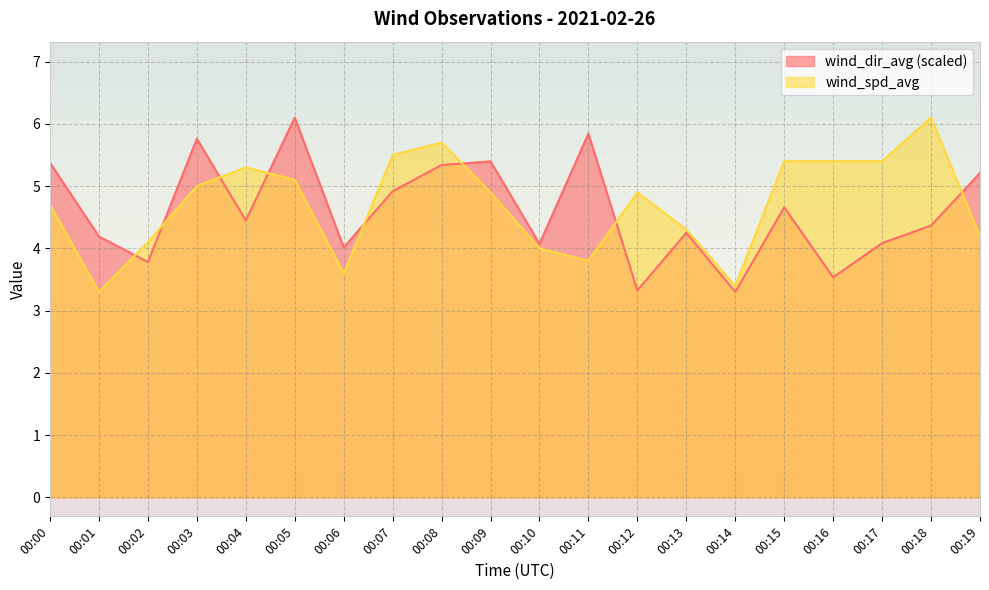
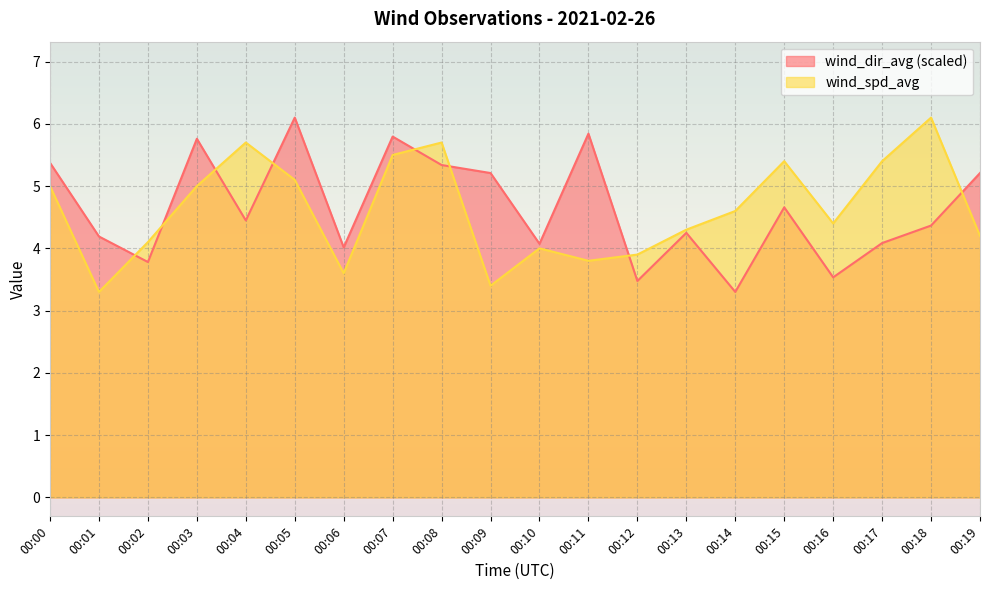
wind_spd_avg, 00:00: 4.7 -> 5.0
wind_spd_avg, 00:04: 5.3 -> 5.7
wind_dir_avg (scaled), 00:07: 4.9 -> 5.8
wind_dir_avg (scaled), 00:09: 5.4 -> 5.2
wind_spd_avg, 00:09: 4.9 -> 3.4
wind_dir_avg (scaled), 00:12: 3.3 -> 3.5
wind_spd_avg, 00:12: 4.9 -> 3.9
wind_spd_avg, 00:14: 3.4 -> 4.6
wind_spd_avg, 00:16: 5.4 -> 4.4
